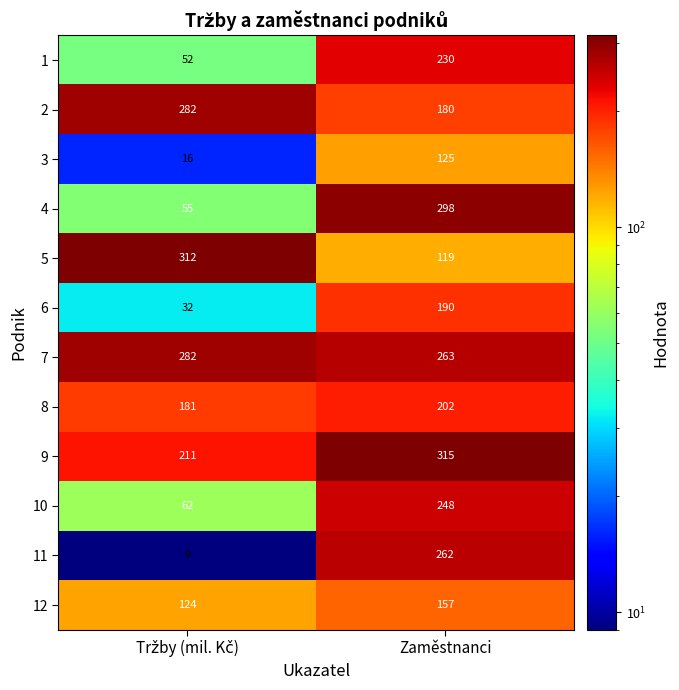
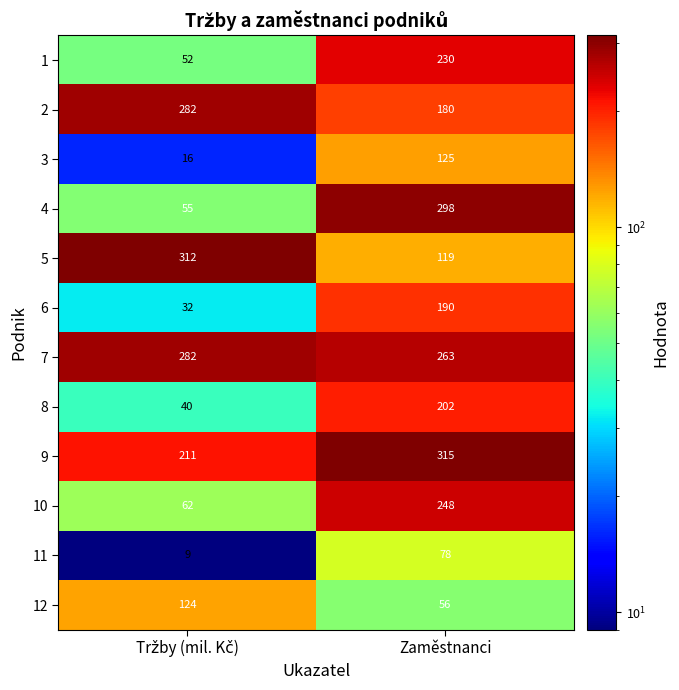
8, Tržby (mil. Kč): 181 -> 40
11, Zaměstnanci: 262 -> 78
12, Zaměstnanci: 157 -> 56
